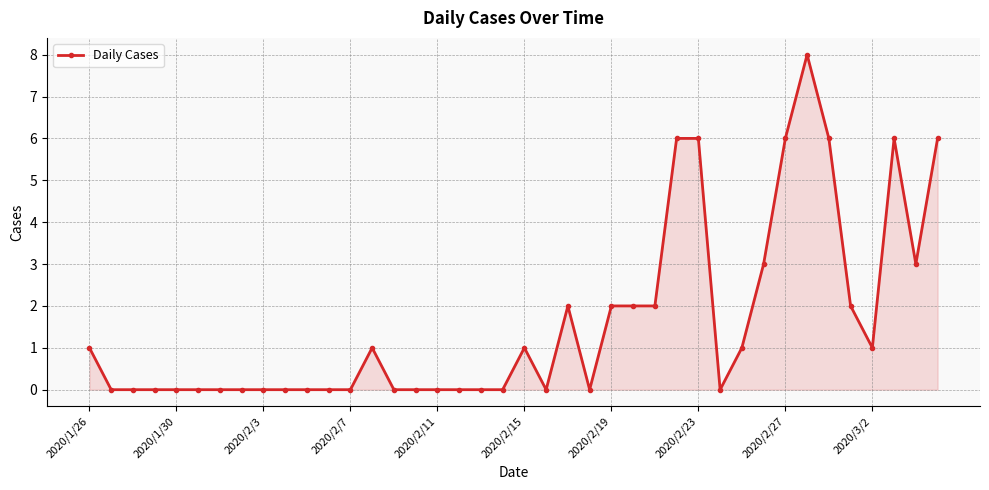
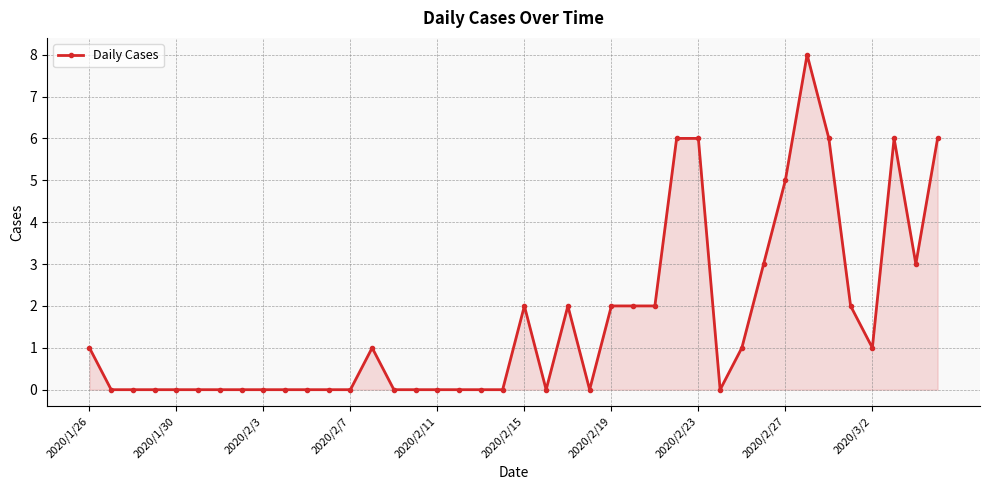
2020/2/15: 1 -> 2
2020/2/27: 6 -> 5
